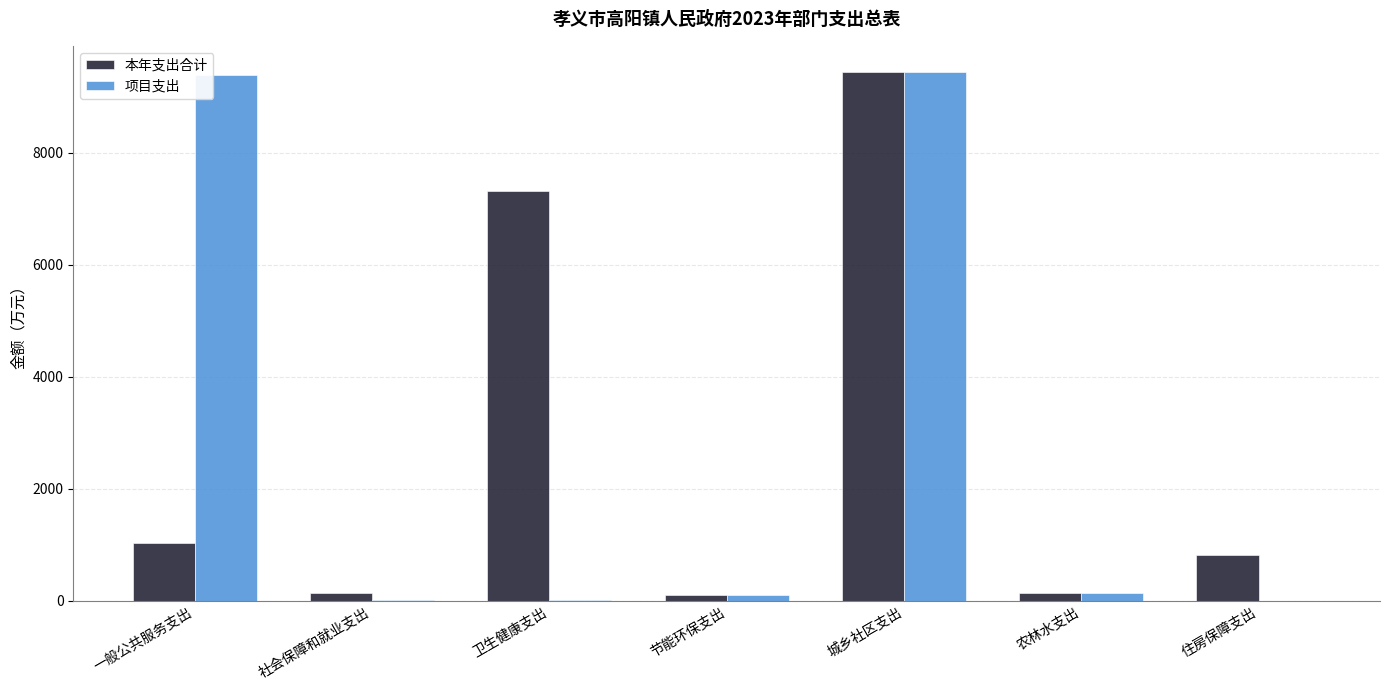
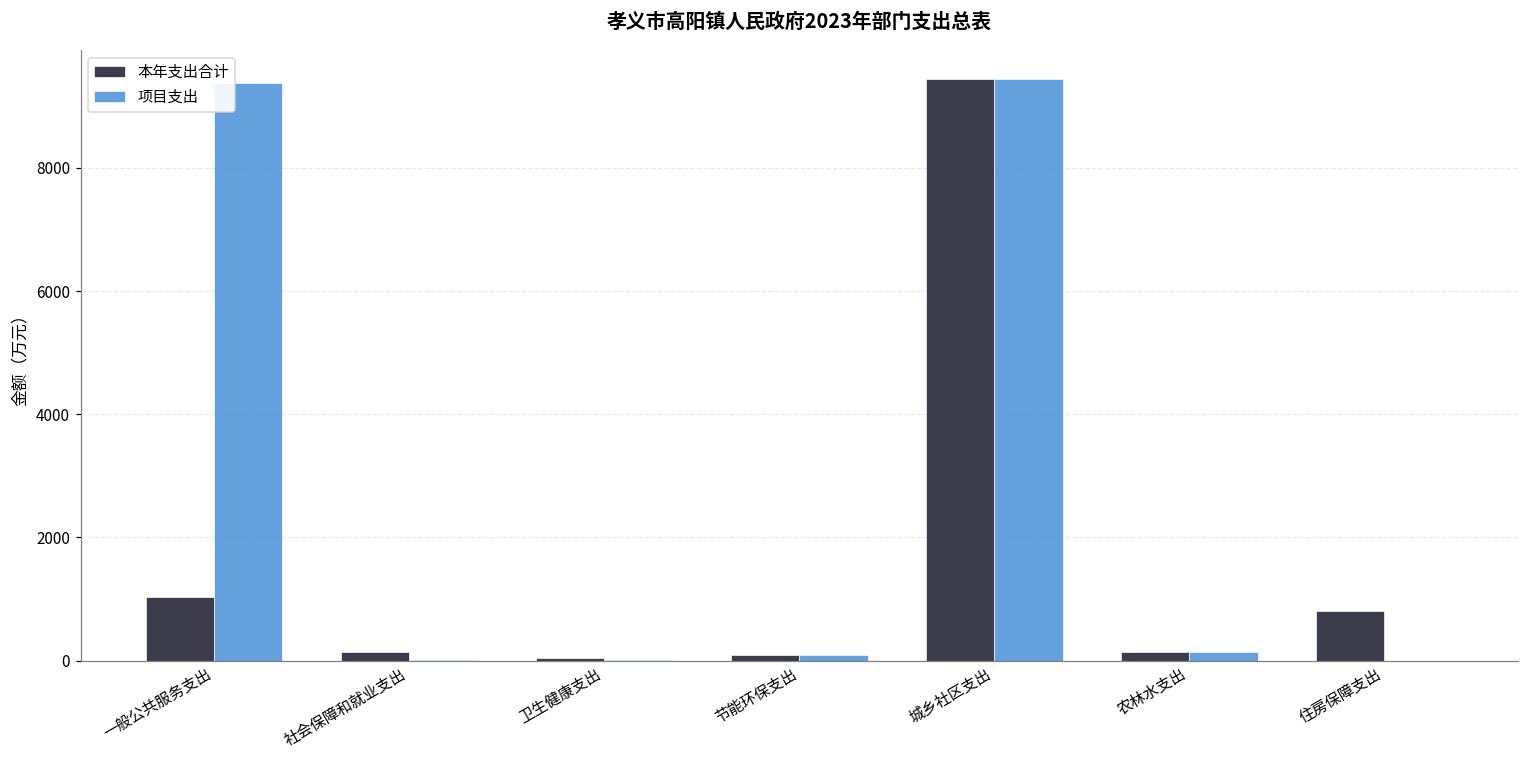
本年支出合计, 卫生健康支出: 7300 -> 100
